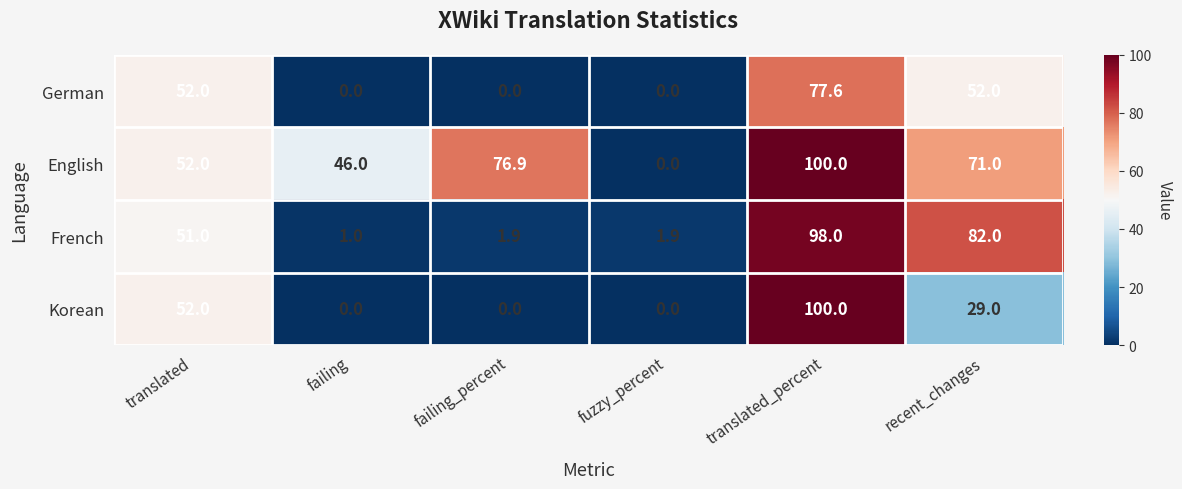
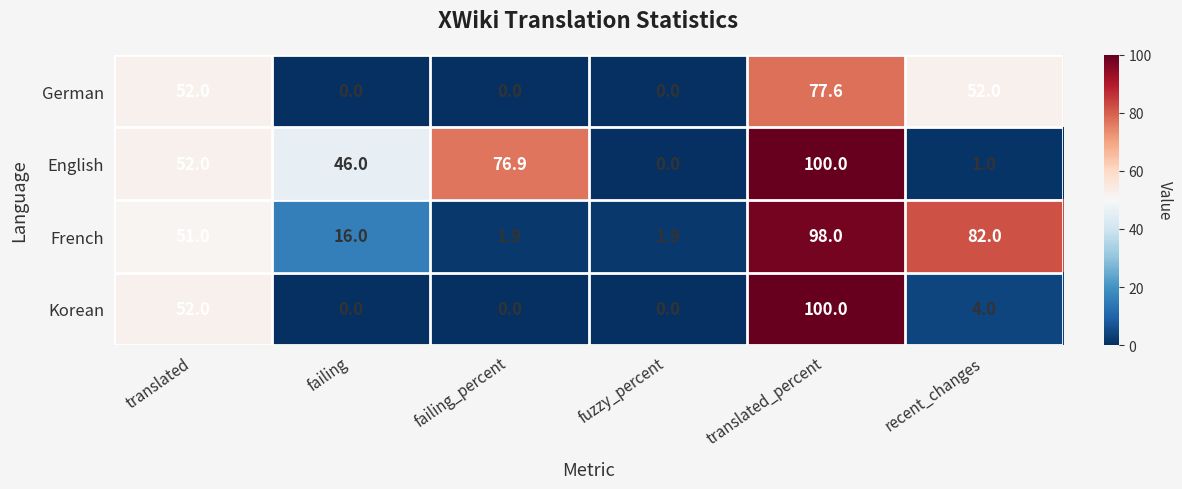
English, recent_changes: 71.0 -> 1.0
French, failing: 1.0 -> 16.0
Korean, recent_changes: 29.0 -> 4.0
